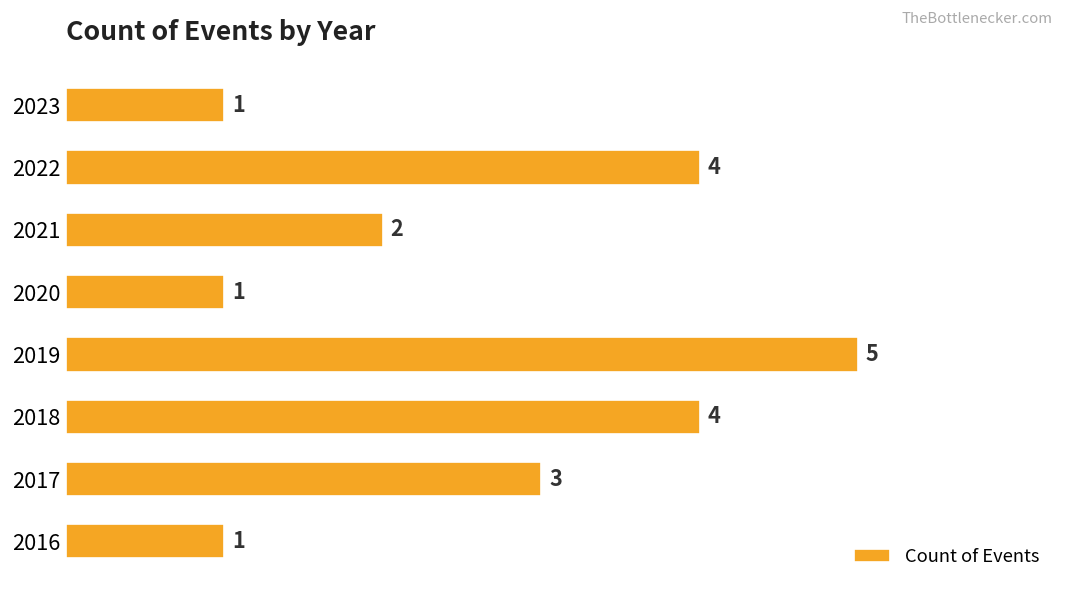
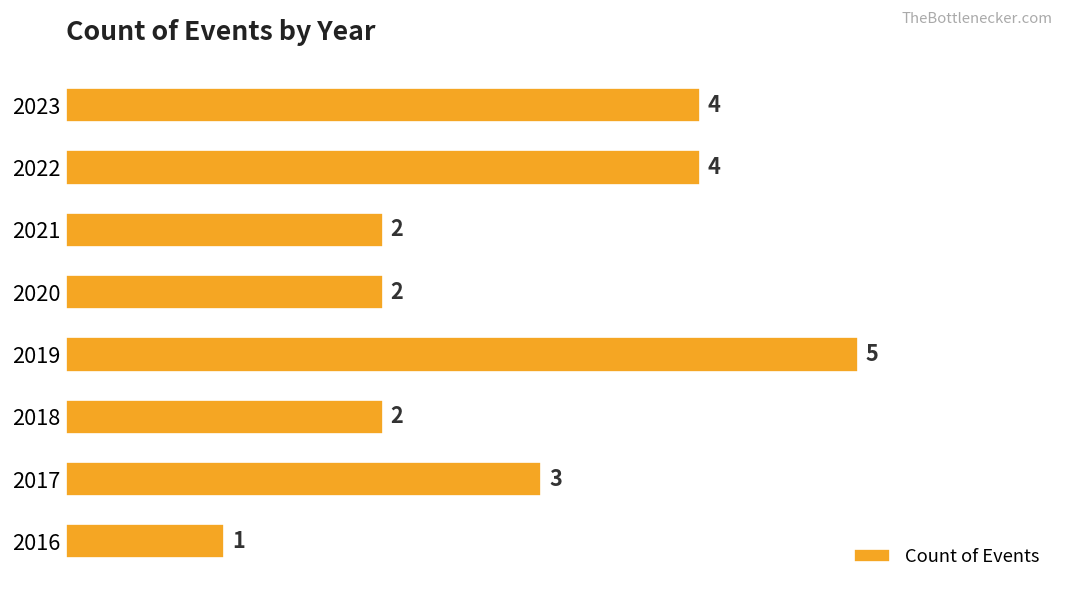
2023: 1 -> 4
2020: 1 -> 2
2018: 4 -> 2
